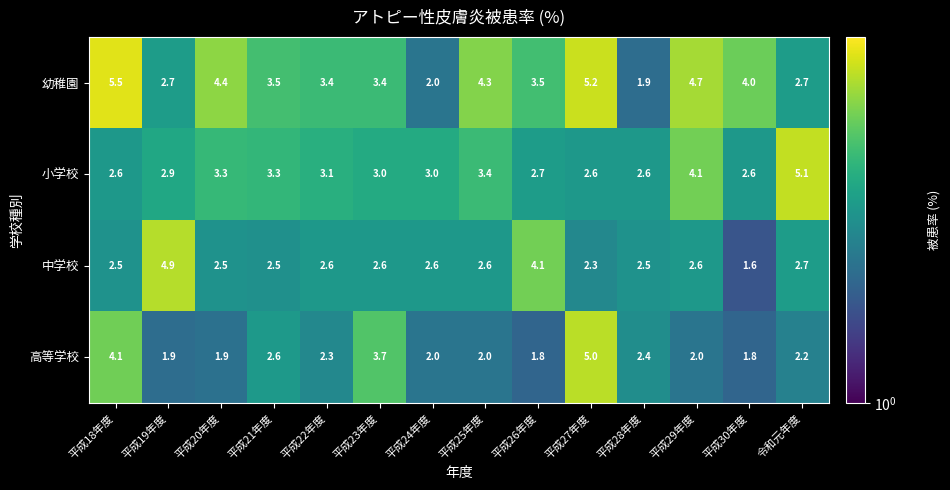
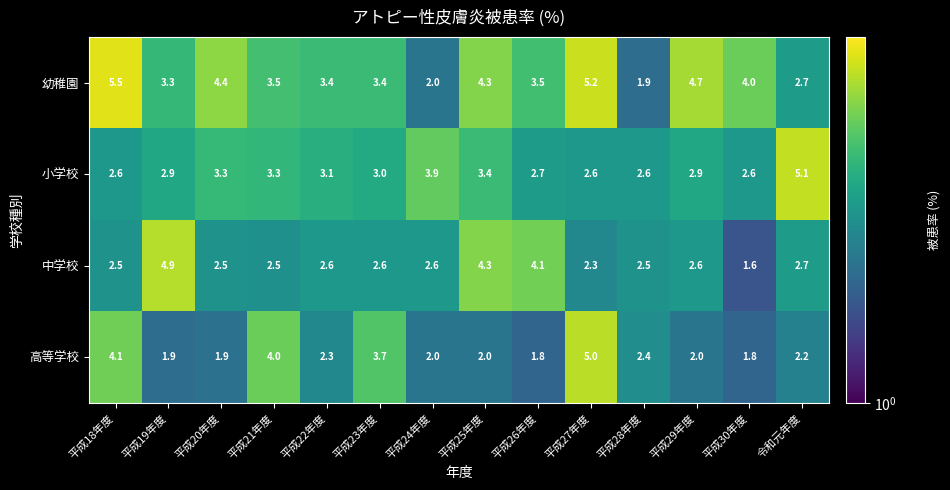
幼稚園, 平成19年度: 2.7 -> 3.3
小学校, 平成24年度: 3.0 -> 3.9
小学校, 平成29年度: 4.1 -> 2.9
中学校, 平成25年度: 2.6 -> 4.3
高等学校, 平成21年度: 2.6 -> 4.0
